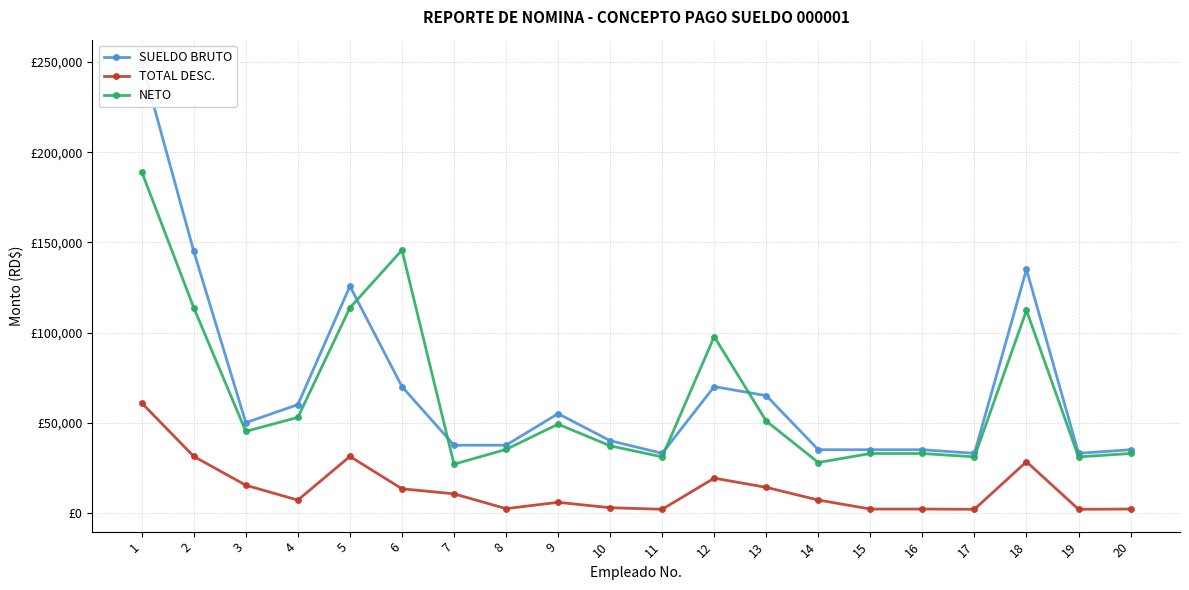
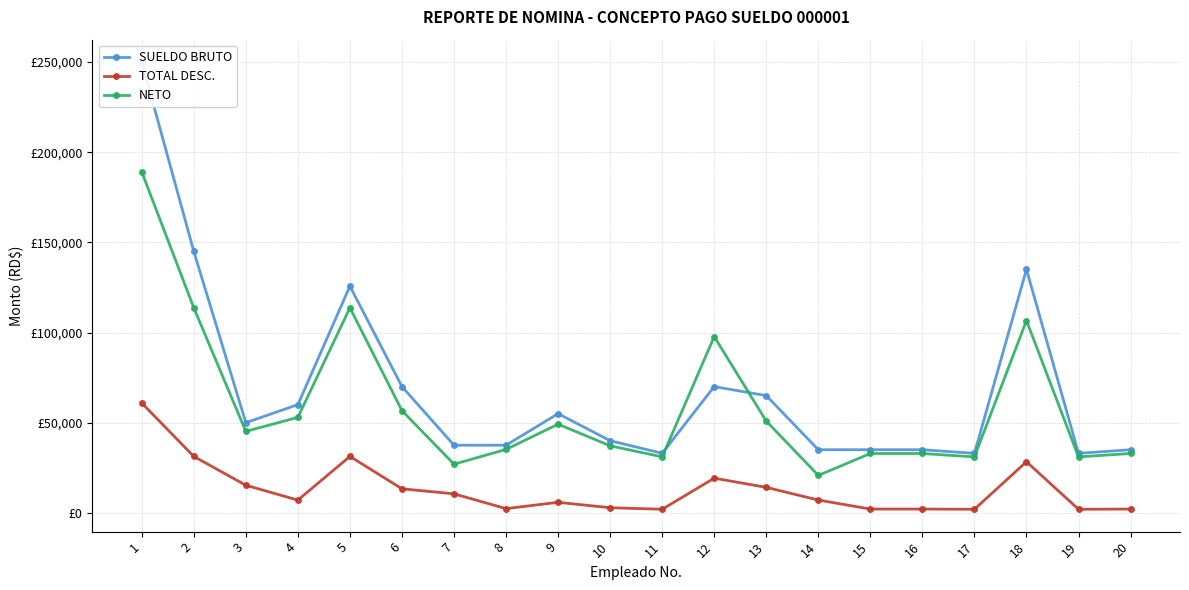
NETO, 6: £146,000 -> £57,000
NETO, 14: £28,000 -> £21,000
NETO, 18: £112,000 -> £107,000
